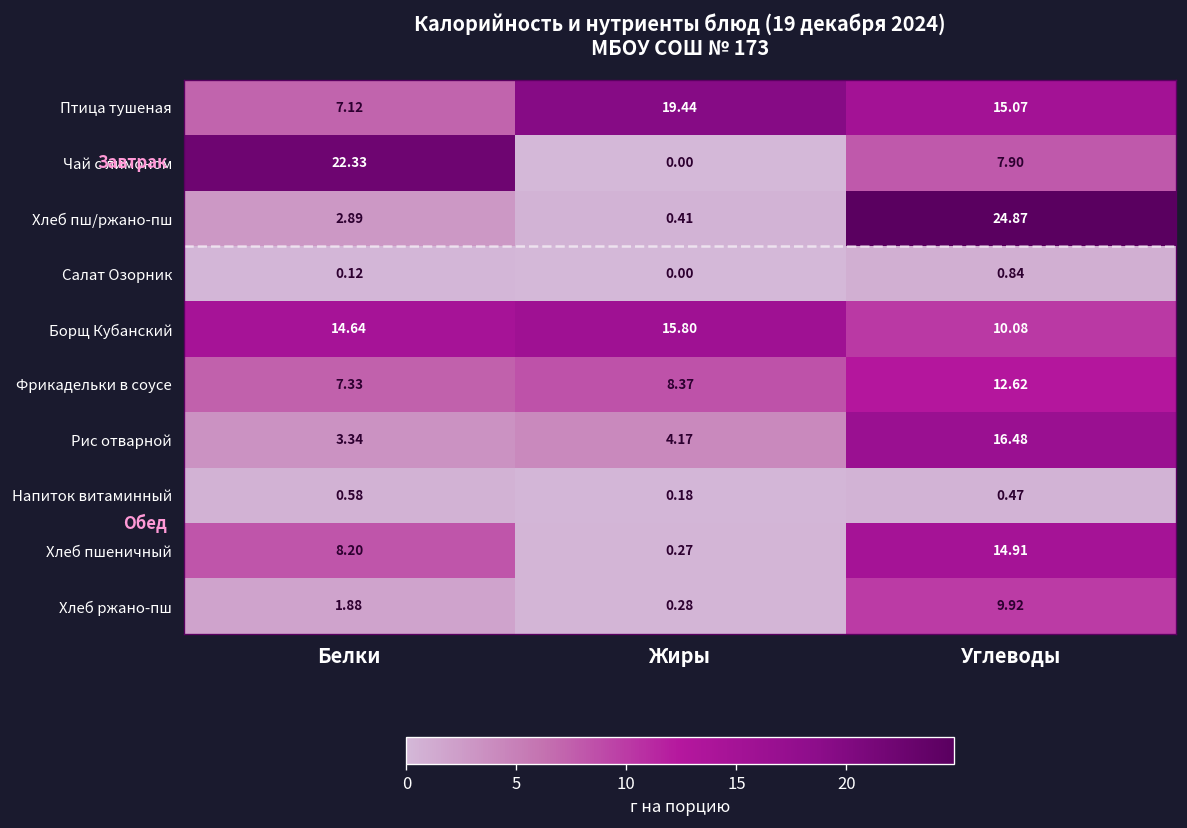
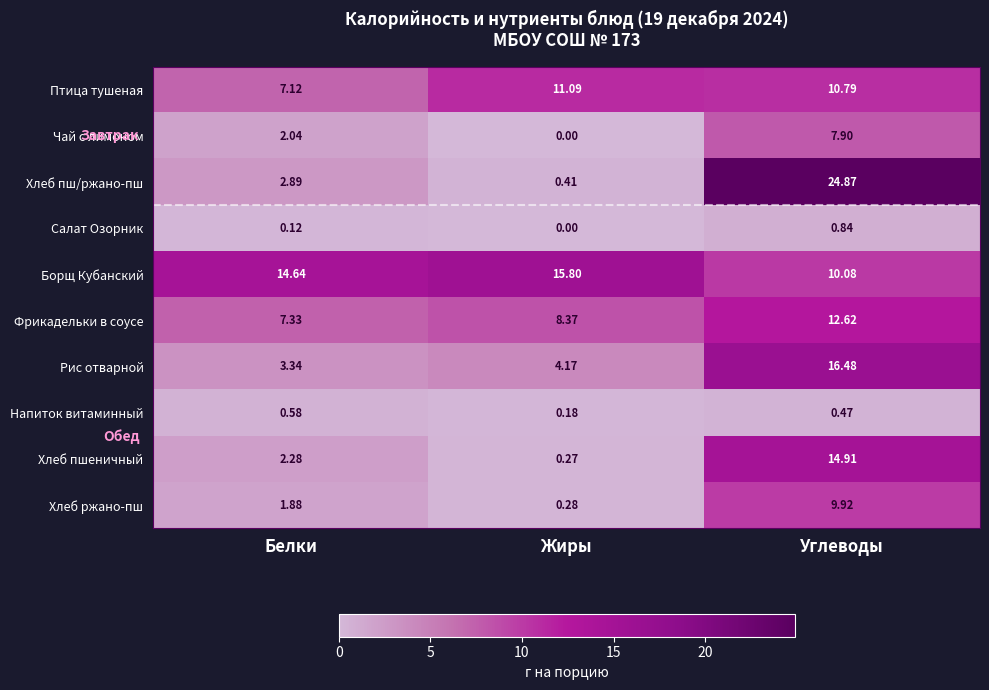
Птица тушеная, Жиры: 19.44 -> 11.09
Птица тушеная, Углеводы: 15.07 -> 10.79
Чай с лимоном, Белки: 22.33 -> 2.04
Хлеб пшеничный, Белки: 8.20 -> 2.28
